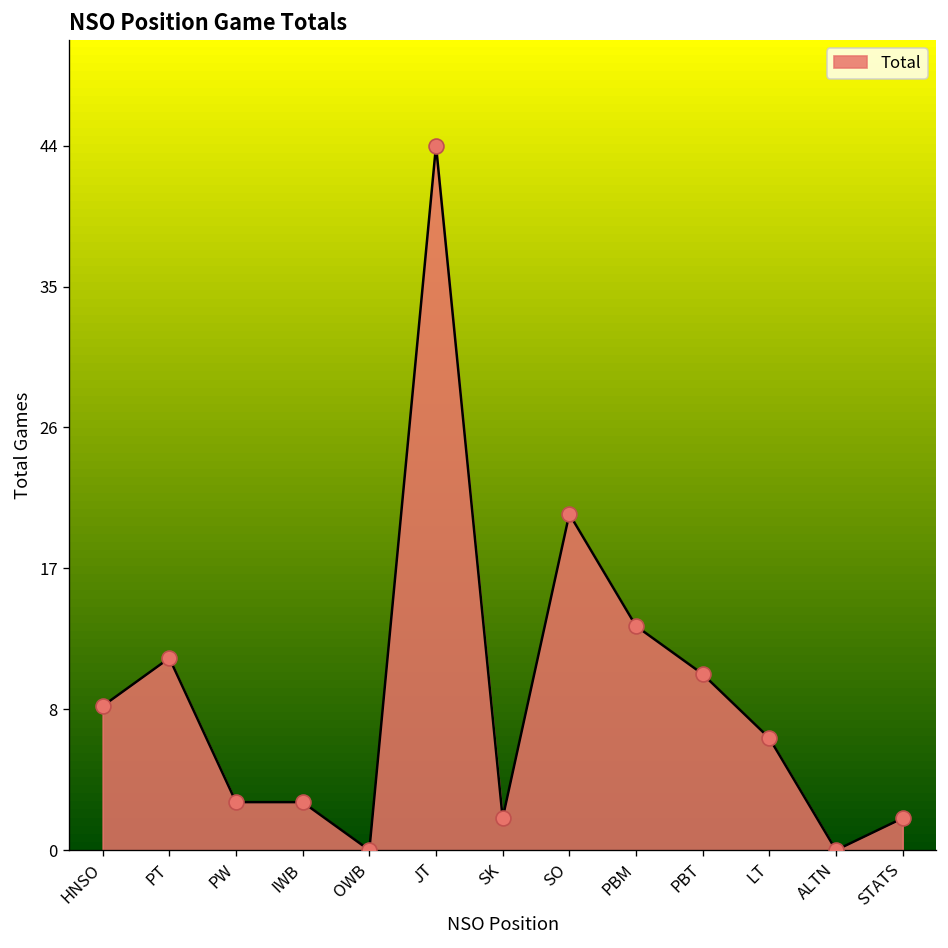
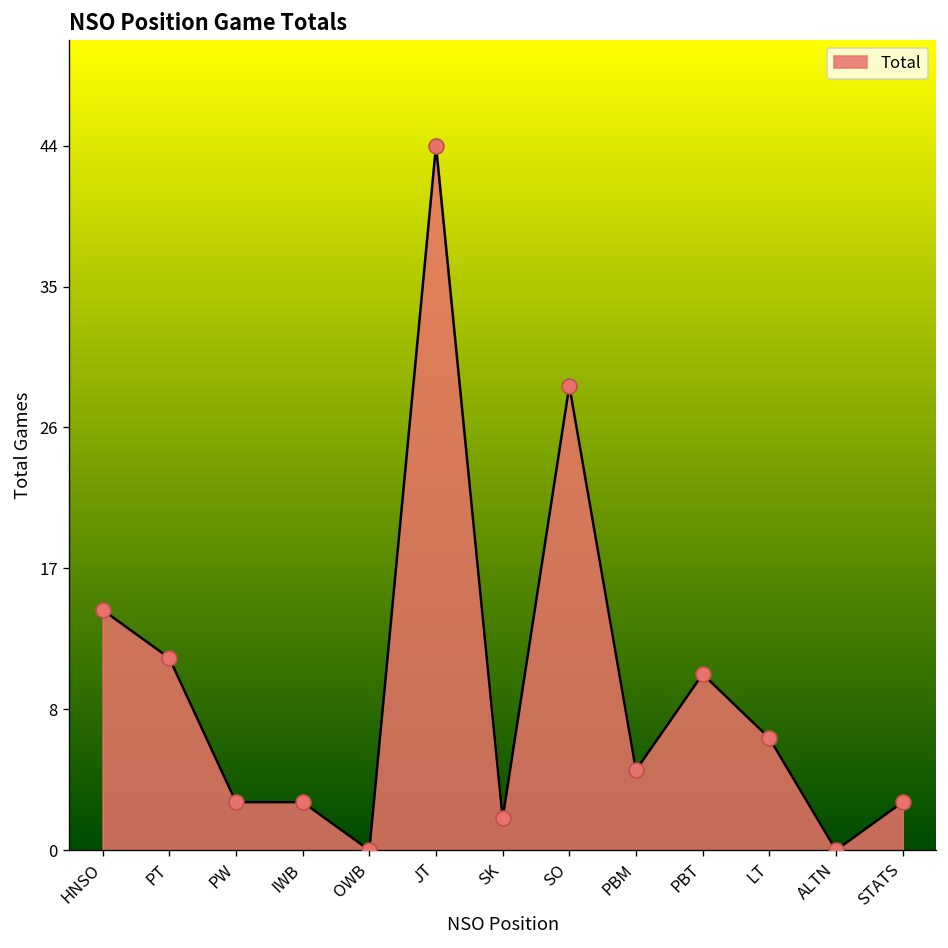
HNSO: 9 -> 15
SO: 21 -> 29
PBM: 14 -> 5
STATS: 2 -> 3
